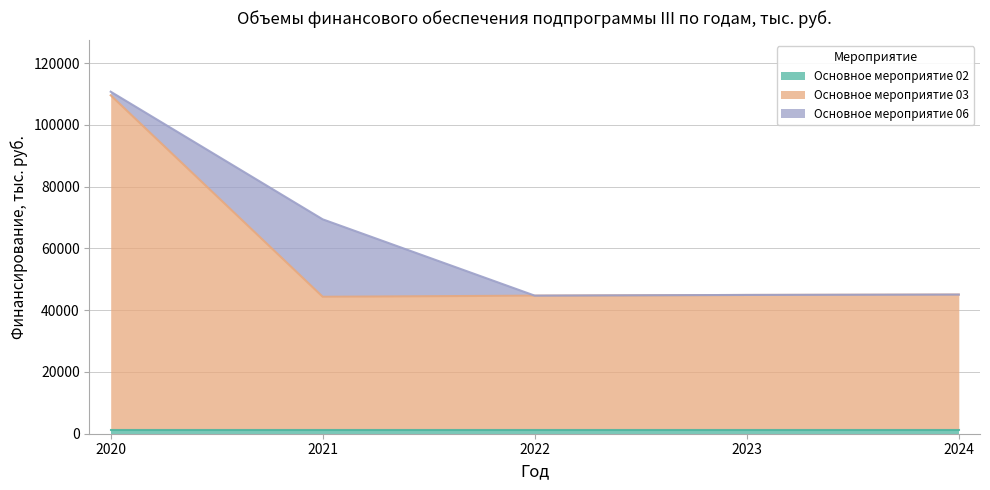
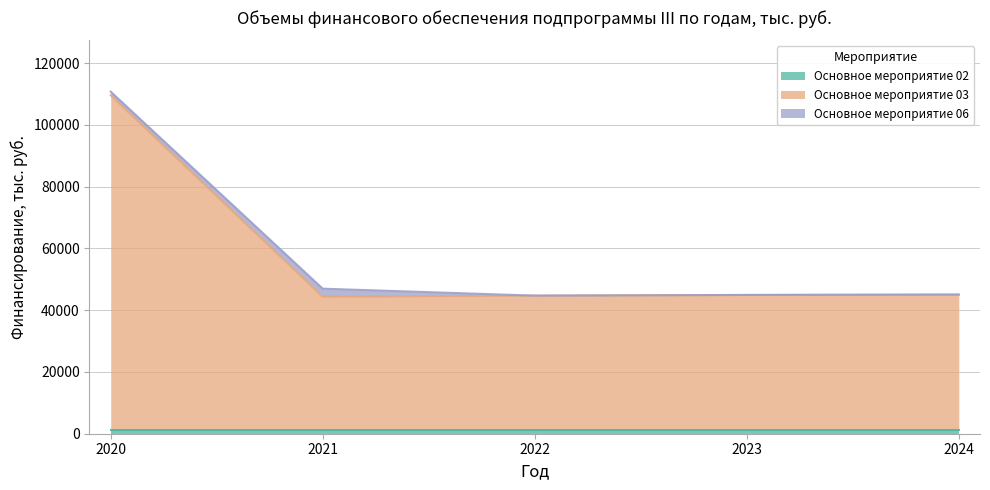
Основное мероприятие 06, 2021: 25000 -> 3000
